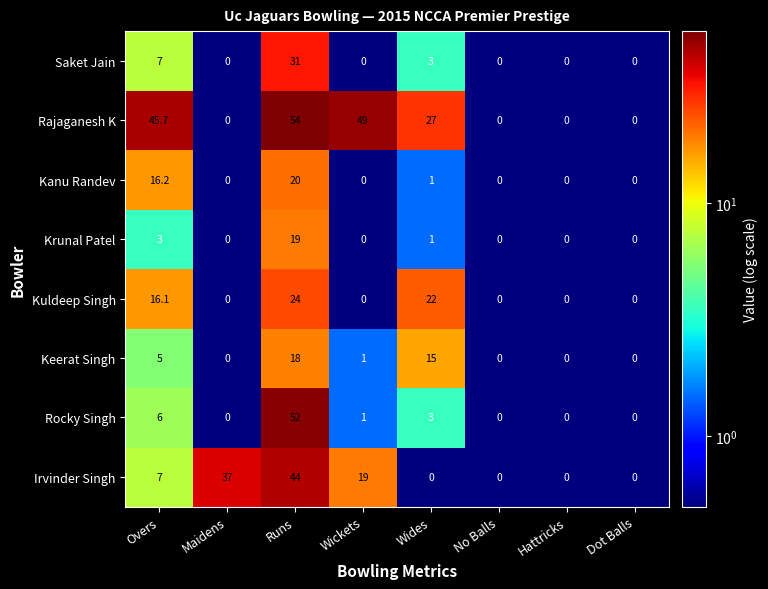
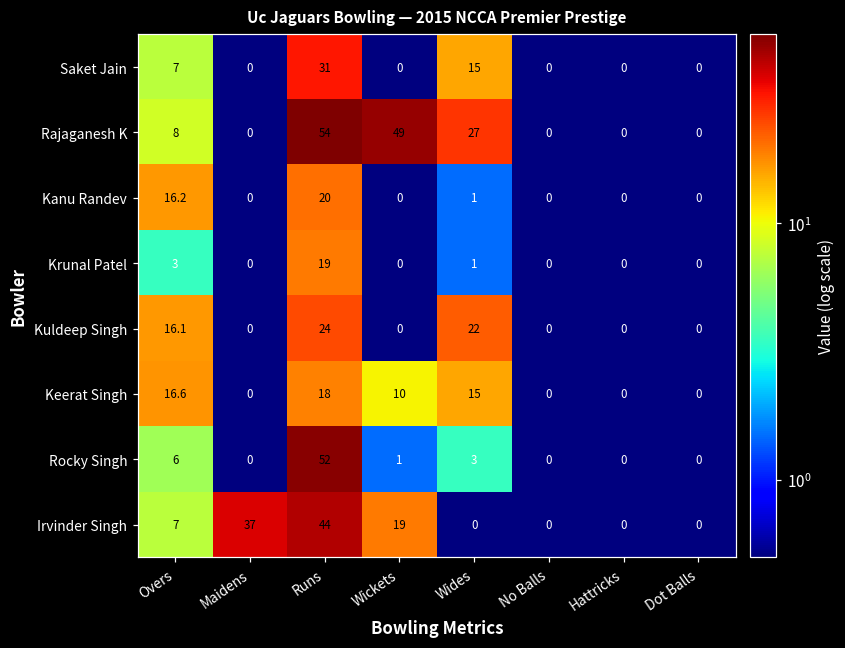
Saket Jain, Wides: 3 -> 15
Rajaganesh K, Overs: 45.7 -> 8
Keerat Singh, Overs: 5 -> 16.6
Keerat Singh, Wickets: 1 -> 10
